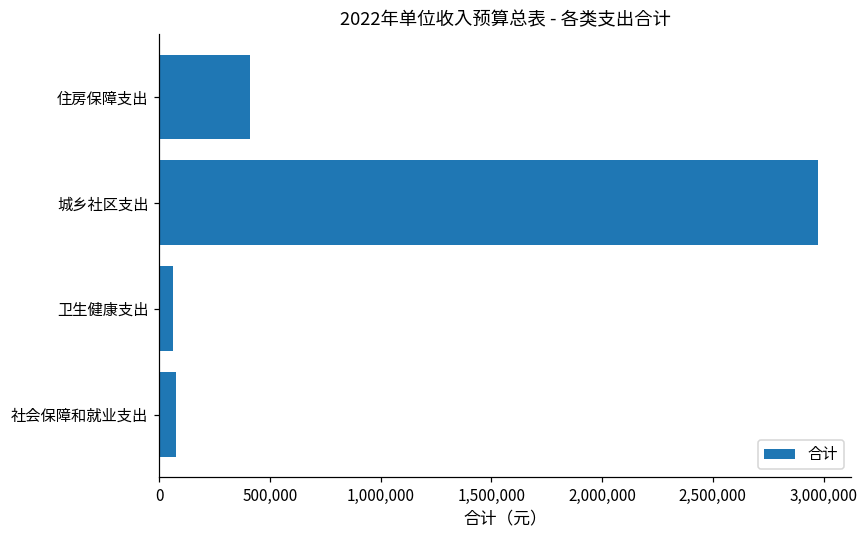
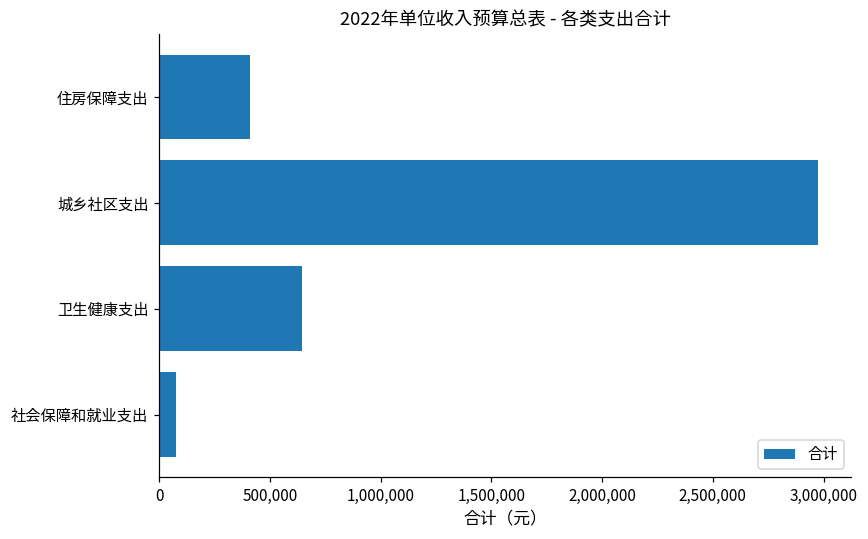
卫生健康支出: 70,000 -> 650,000
